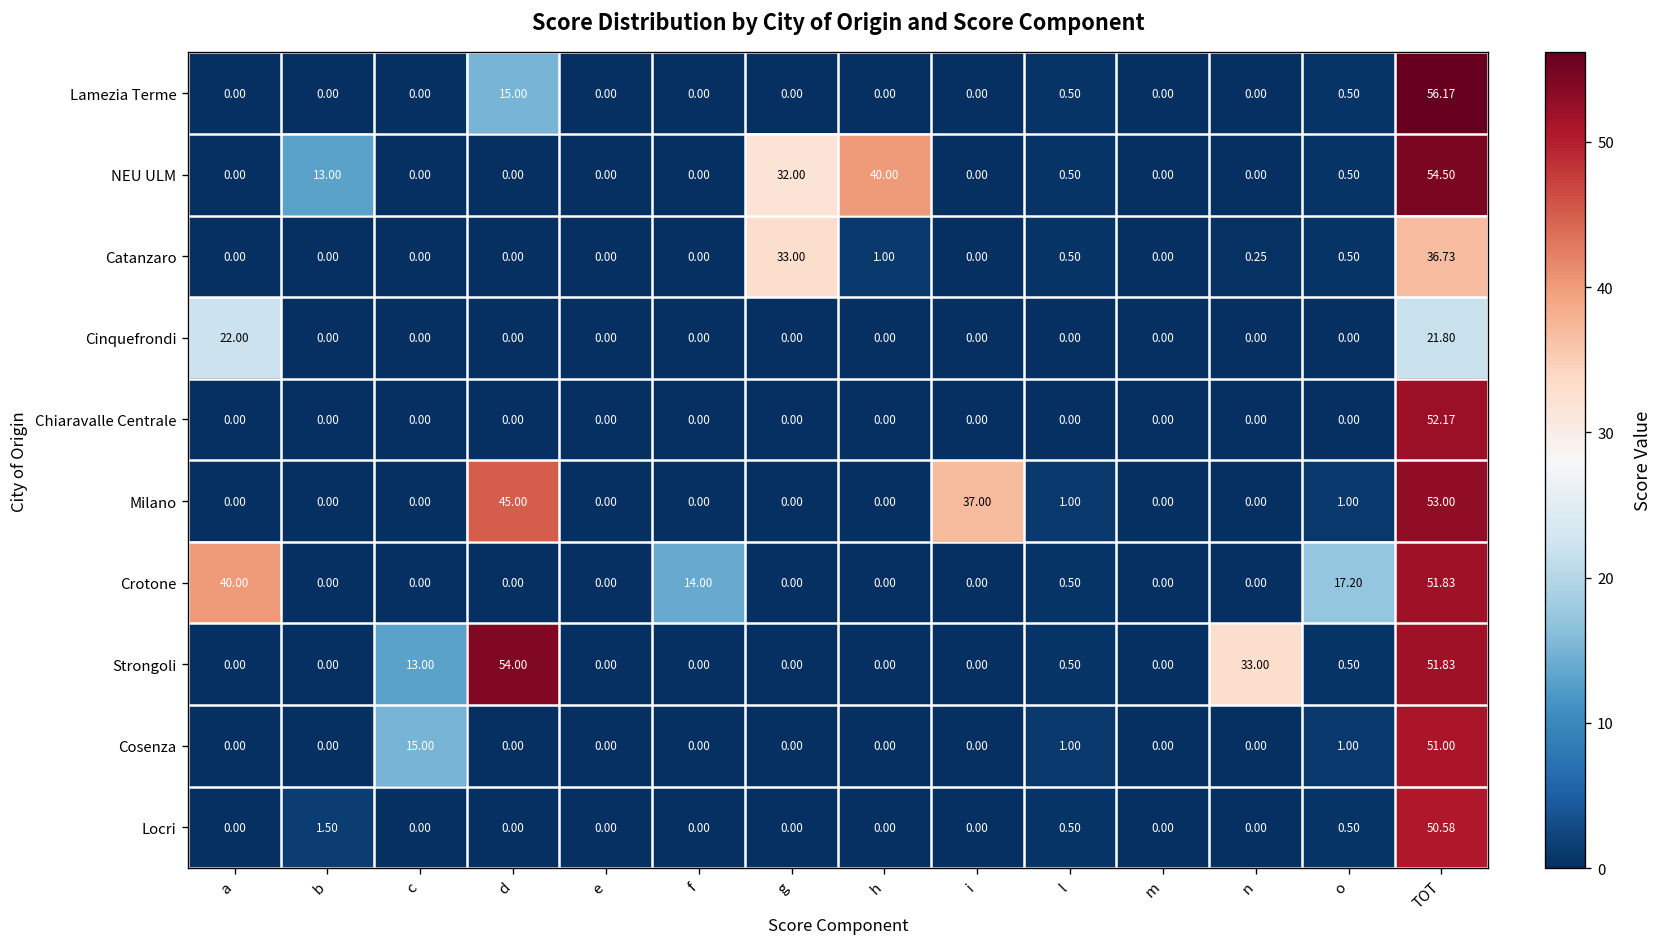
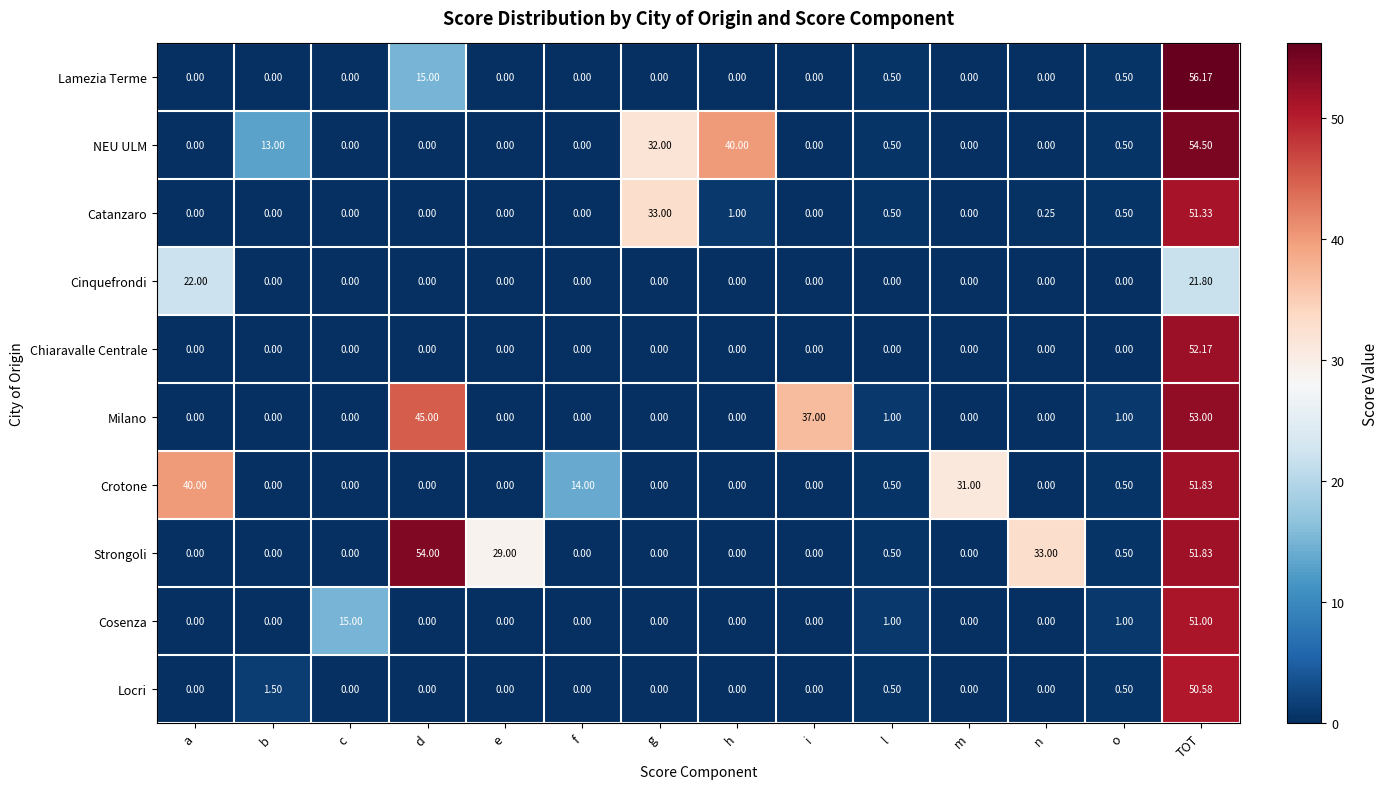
Catanzaro, TOT: 36.73 -> 51.33
Crotone, m: 0.00 -> 31.00
Crotone, o: 17.20 -> 0.50
Strongoli, c: 13.00 -> 0.00
Strongoli, e: 0.00 -> 29.00
